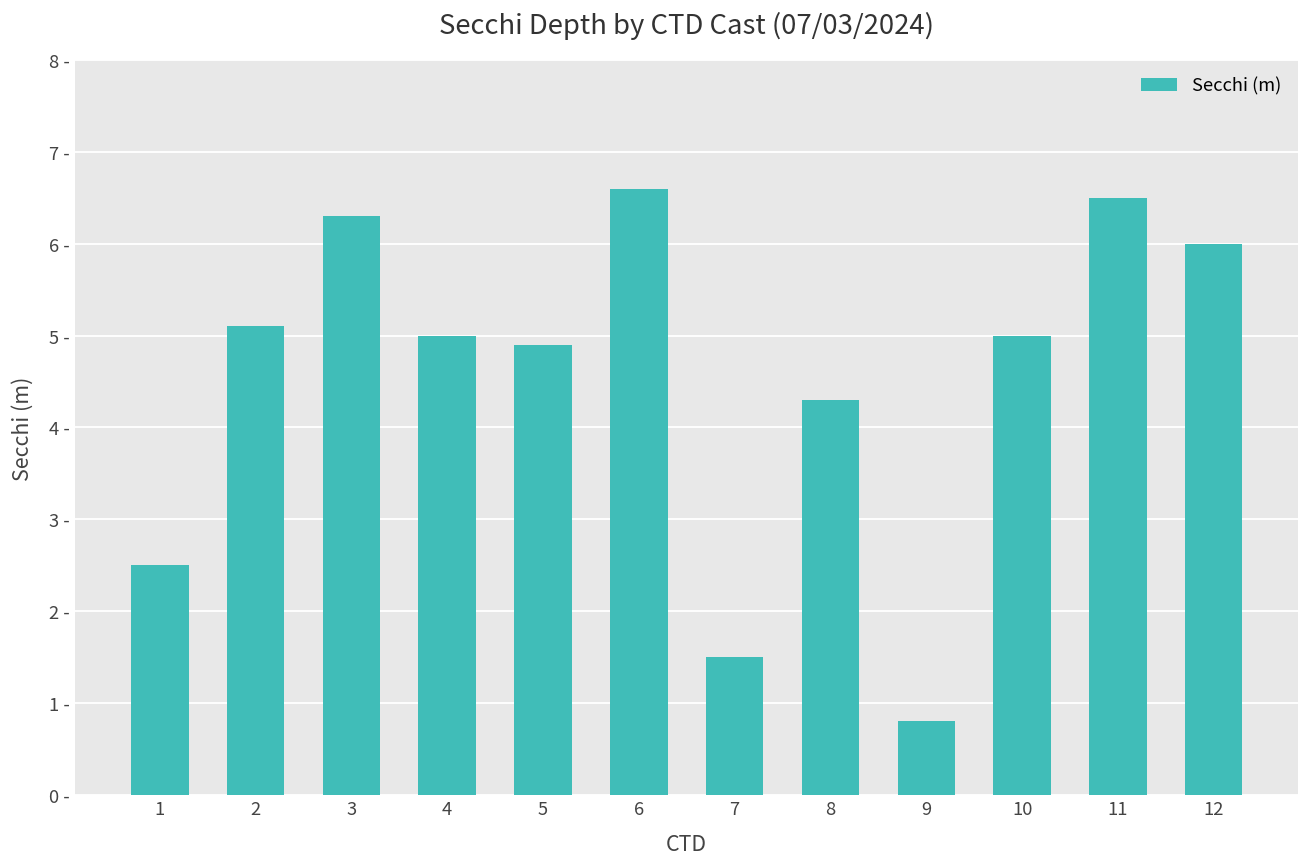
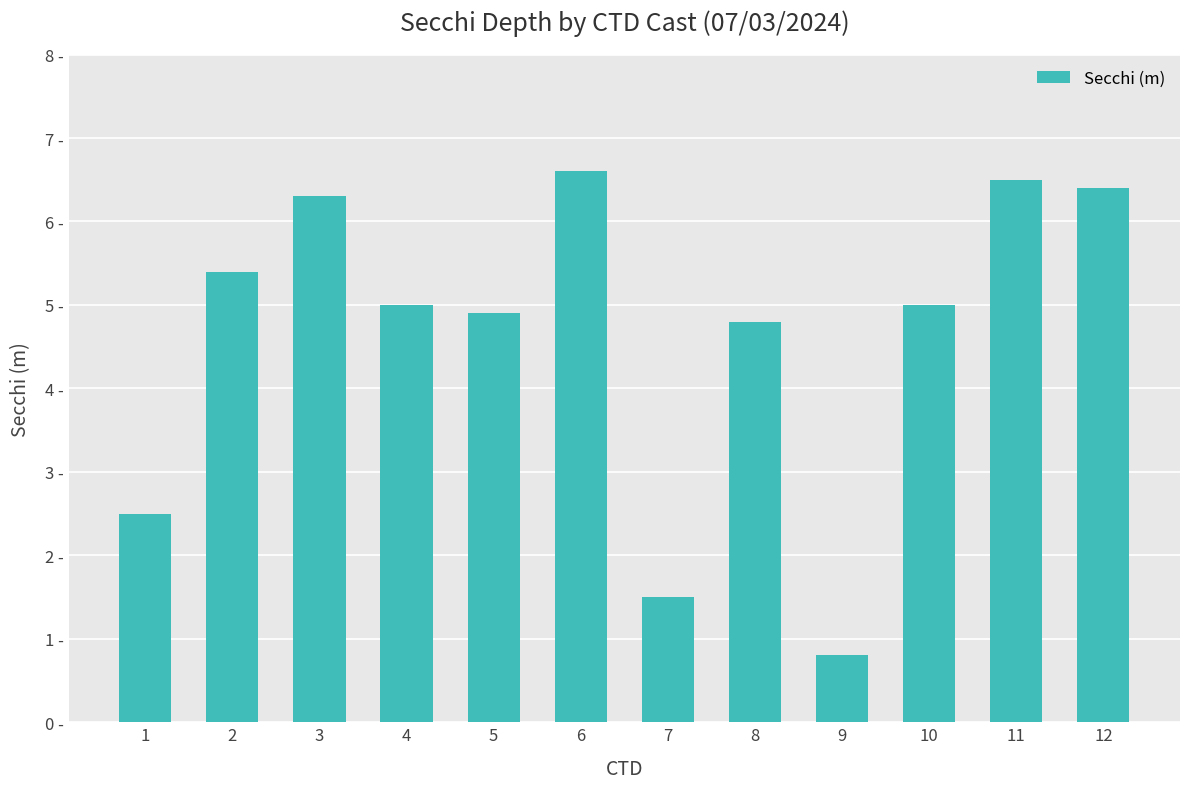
2: 5.1 - -> 5.4 -
8: 4.3 - -> 4.8 -
12: 6.0 - -> 6.4 -
